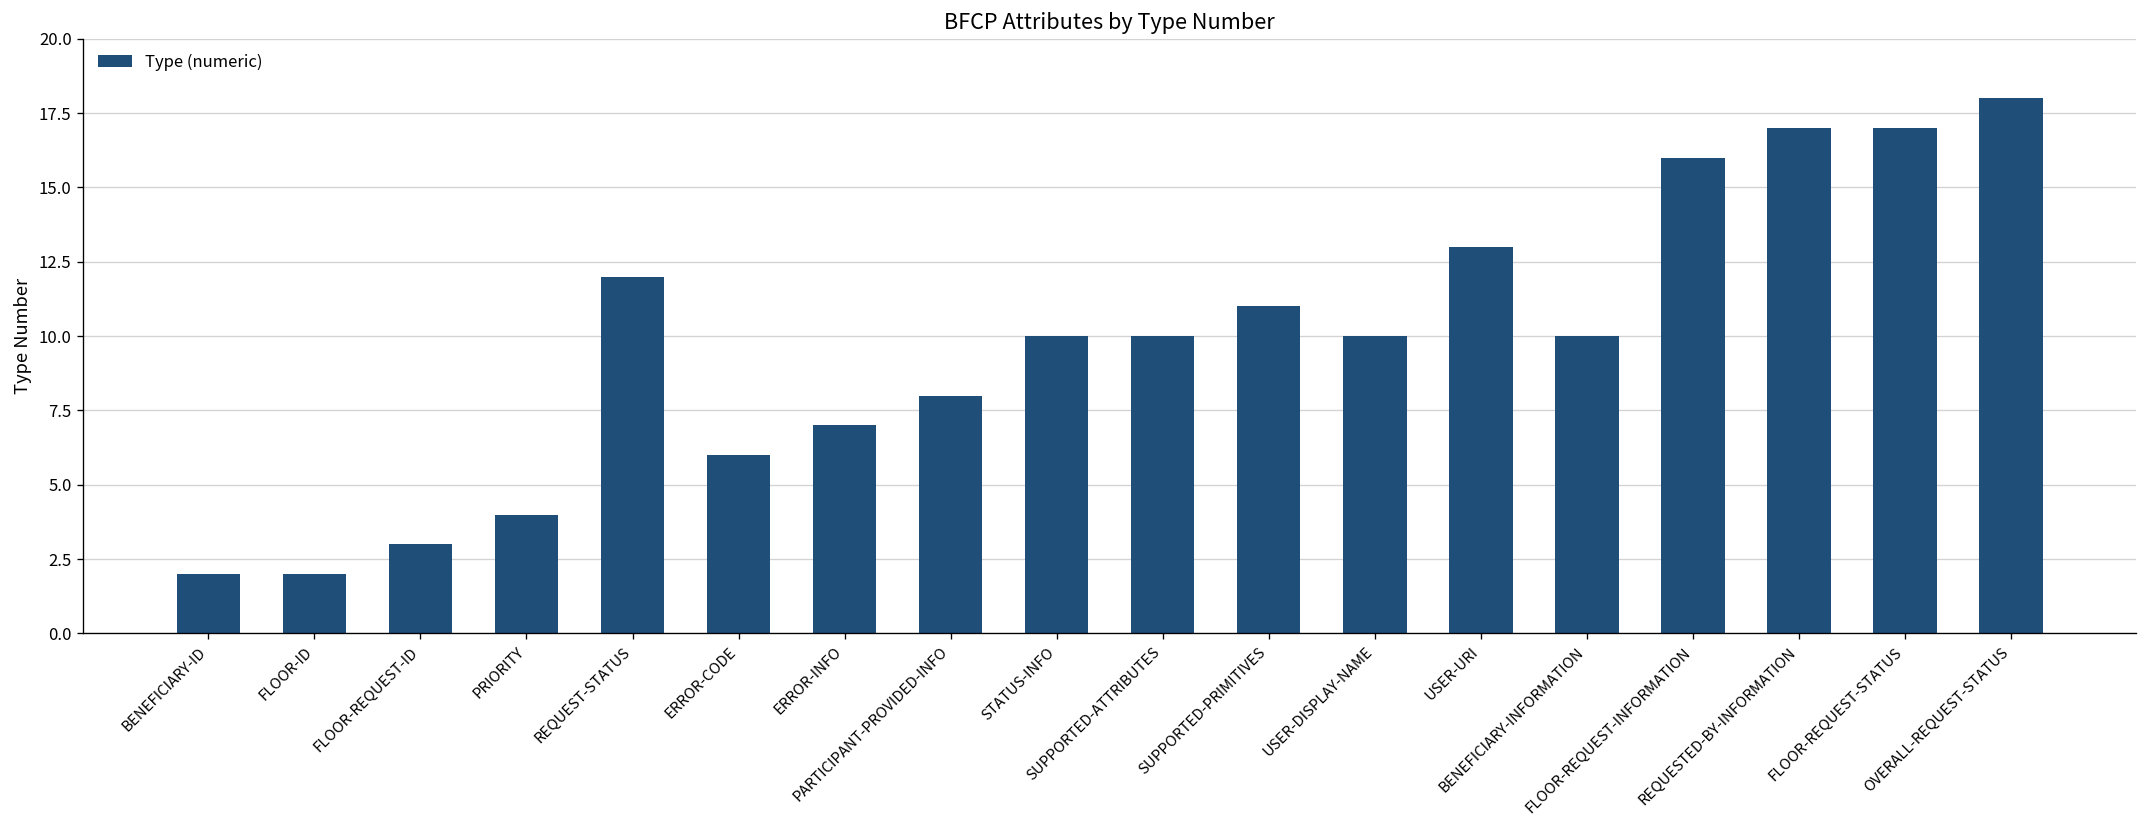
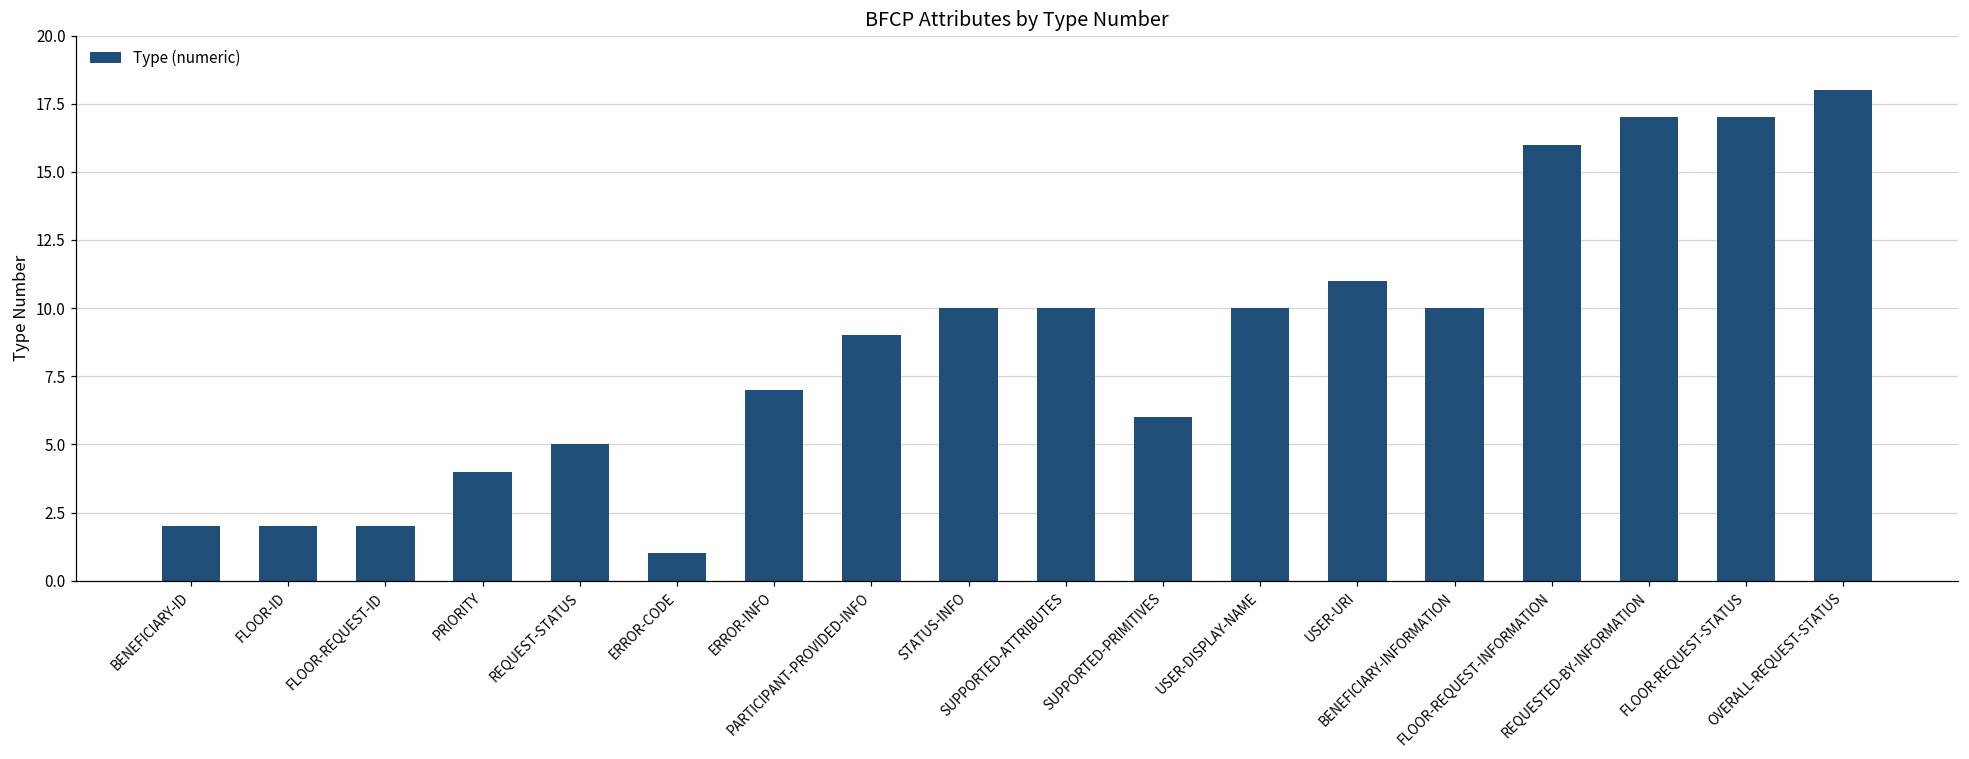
FLOOR-REQUEST-ID: 3 -> 2
REQUEST-STATUS: 12 -> 5
ERROR-CODE: 6 -> 1
PARTICIPANT-PROVIDED-INFO: 8 -> 9
SUPPORTED-PRIMITIVES: 11 -> 6
USER-URI: 13 -> 11
